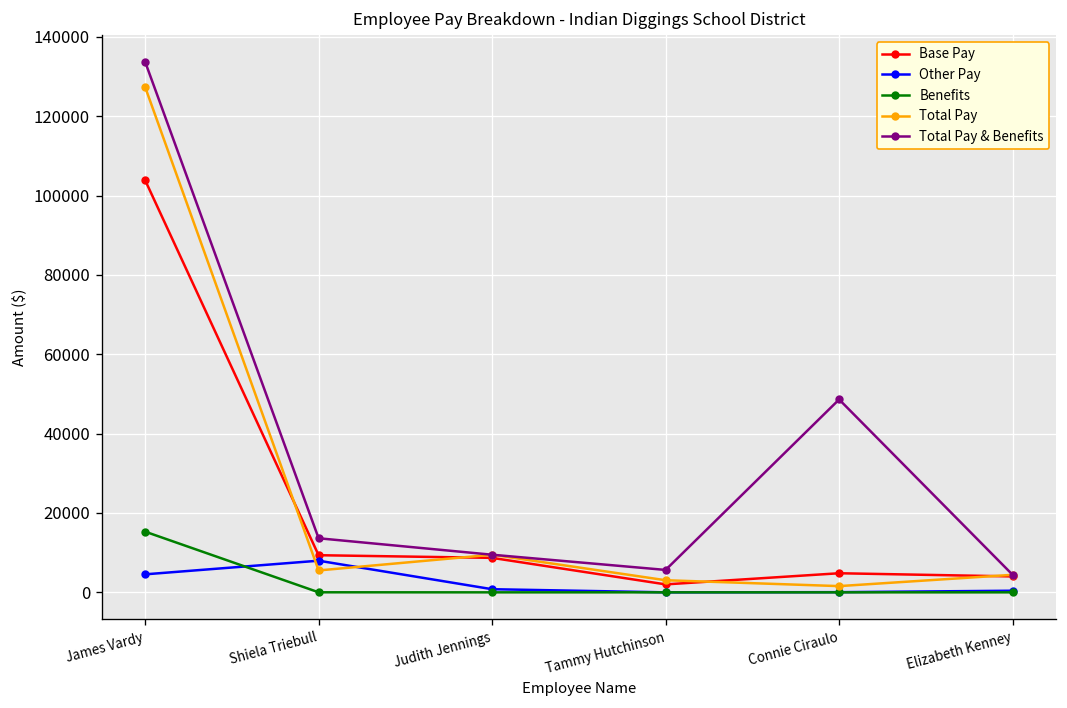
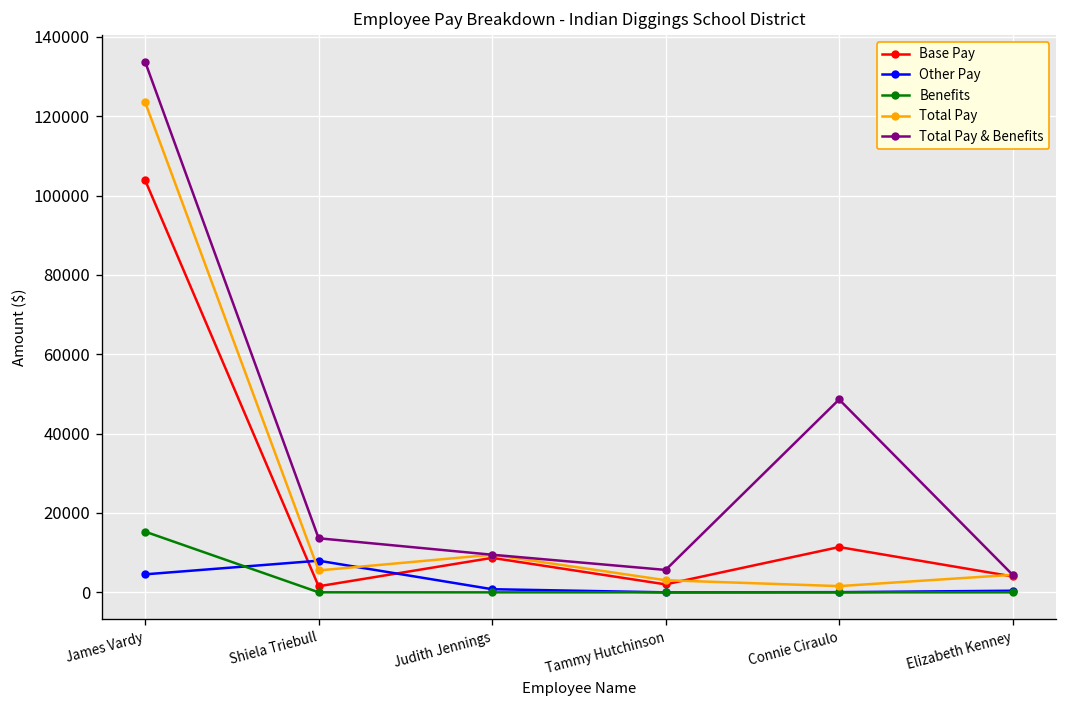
Total Pay, James Vardy: 127000 -> 124000
Base Pay, Shiela Triebull: 9000 -> 2000
Base Pay, Connie Ciraulo: 5000 -> 11000
